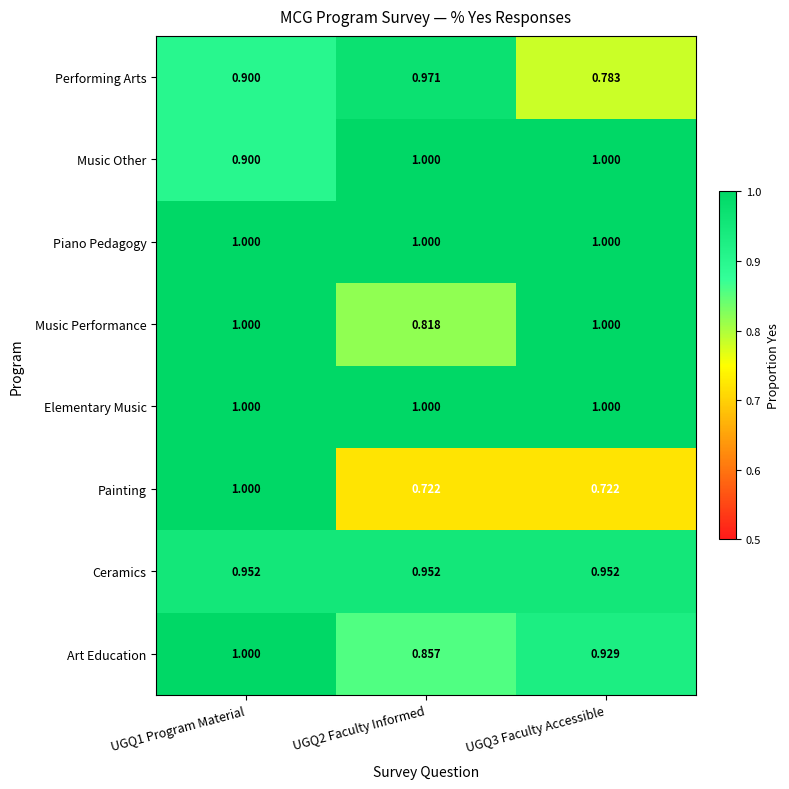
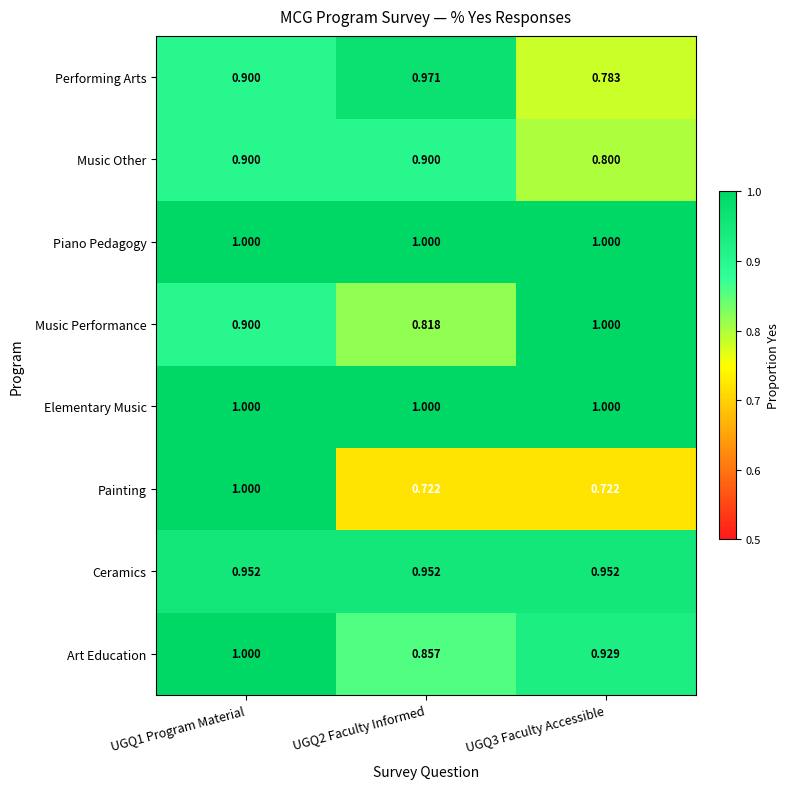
Music Other, UGQ2 Faculty Informed: 1.000 -> 0.900
Music Other, UGQ3 Faculty Accessible: 1.000 -> 0.800
Music Performance, UGQ1 Program Material: 1.000 -> 0.900
